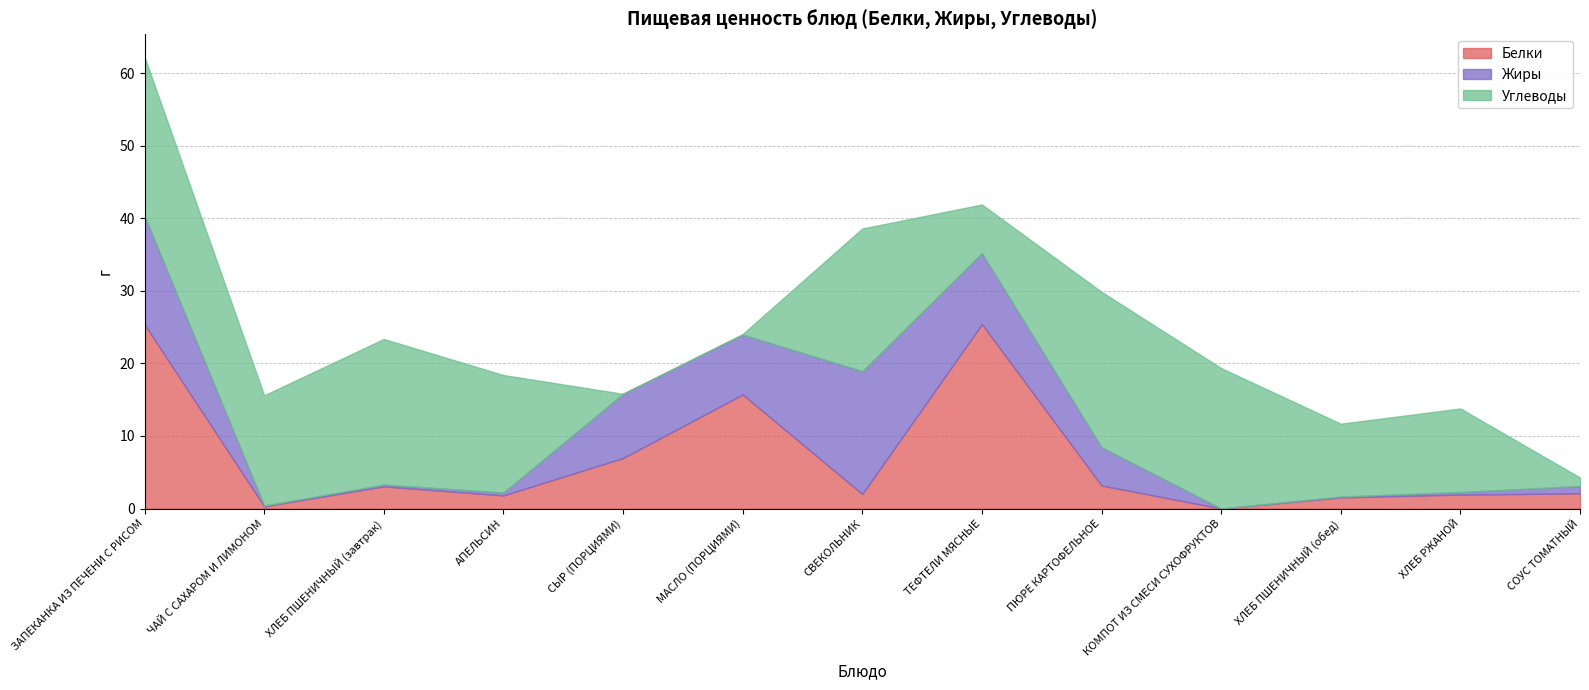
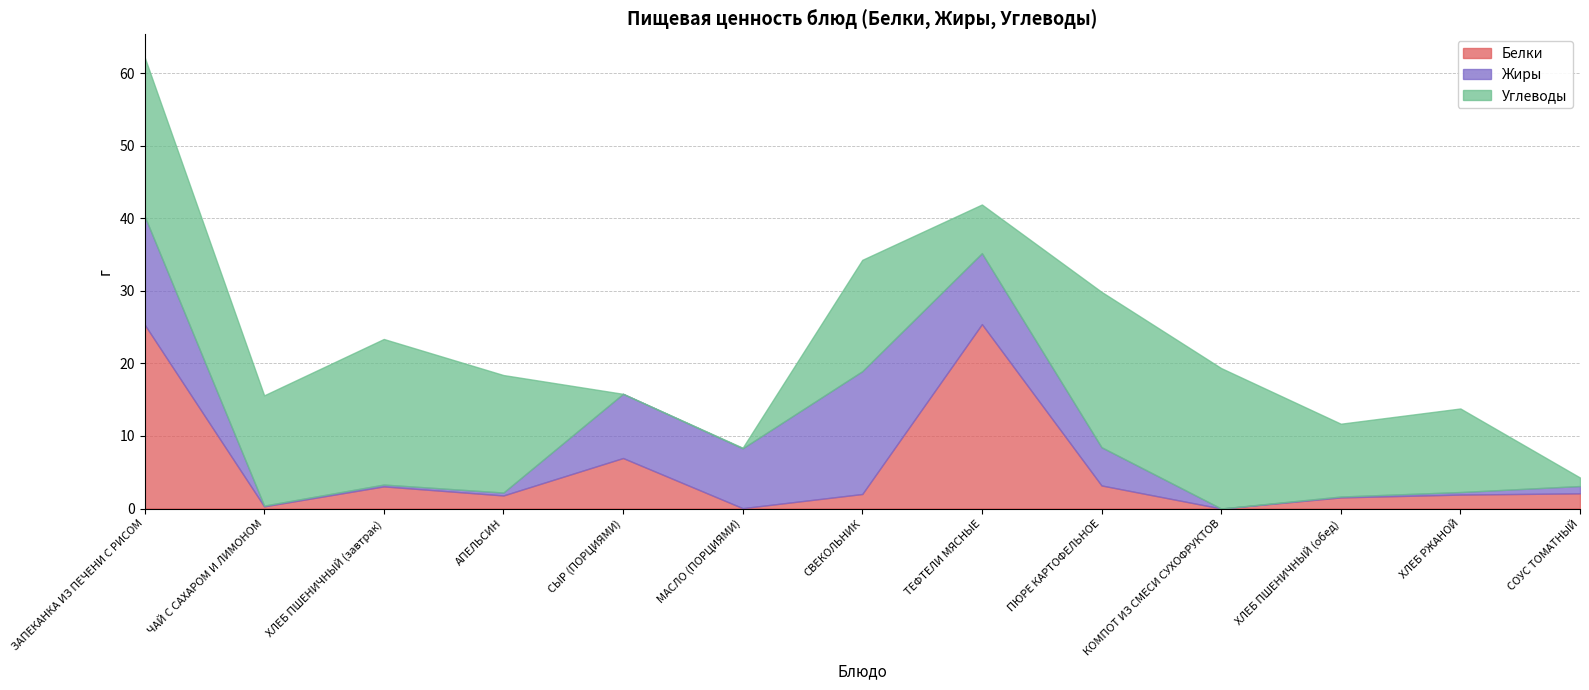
Белки, МАСЛО (ПОРЦИЯМИ): 16 -> 0
Углеводы, СВЕКОЛЬНИК: 20 -> 15
